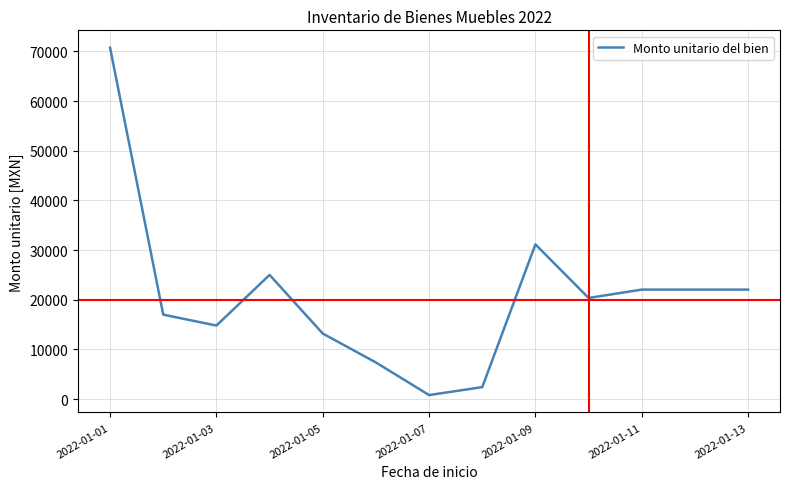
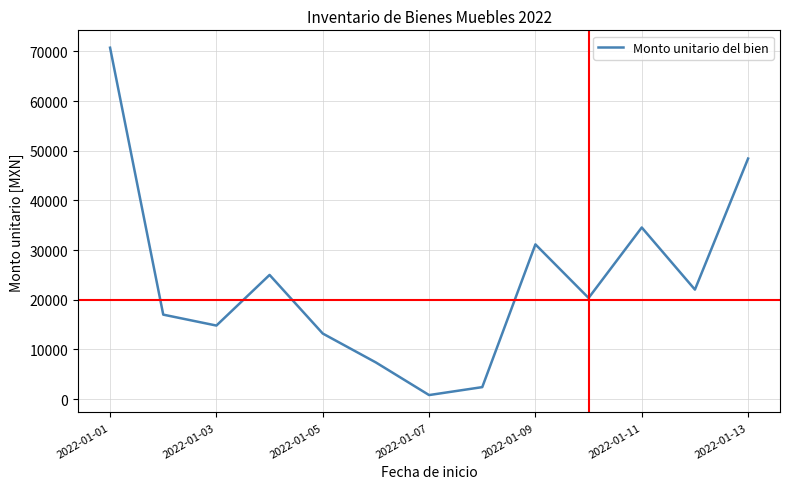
2022-01-11: 22000 -> 35000
2022-01-13: 22000 -> 48000
